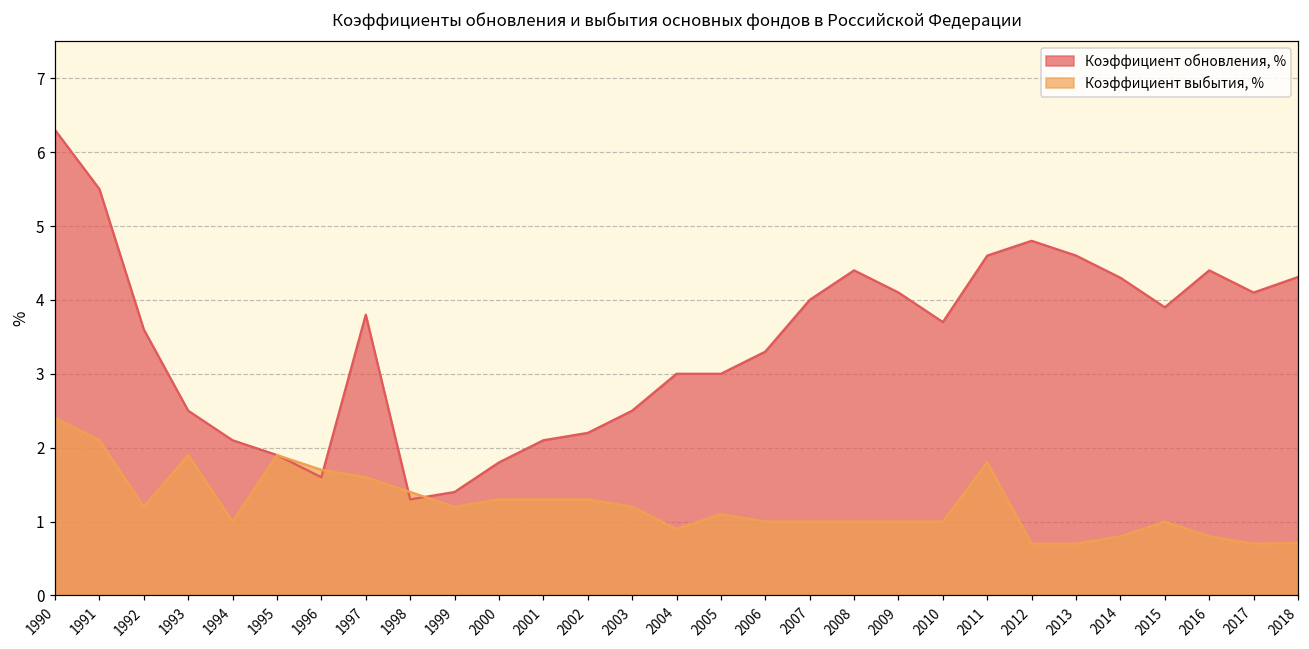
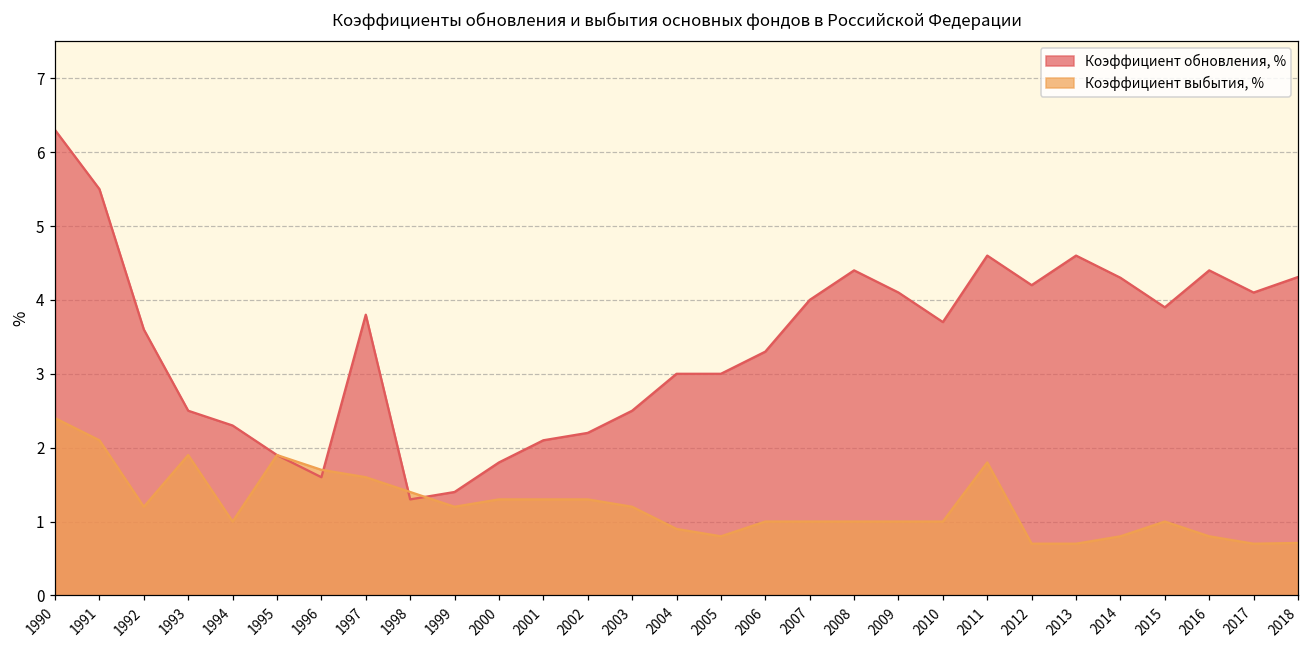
Коэффициент обновления, %, 1994: 2.1 -> 2.3
Коэффициент выбытия, %, 2005: 1.1 -> 0.8
Коэффициент обновления, %, 2012: 4.8 -> 4.2
